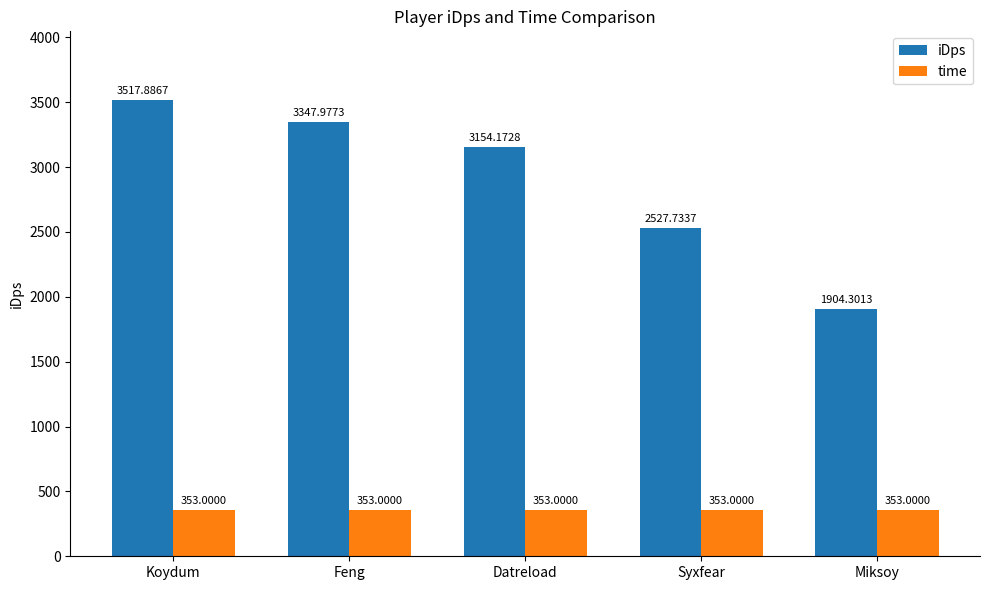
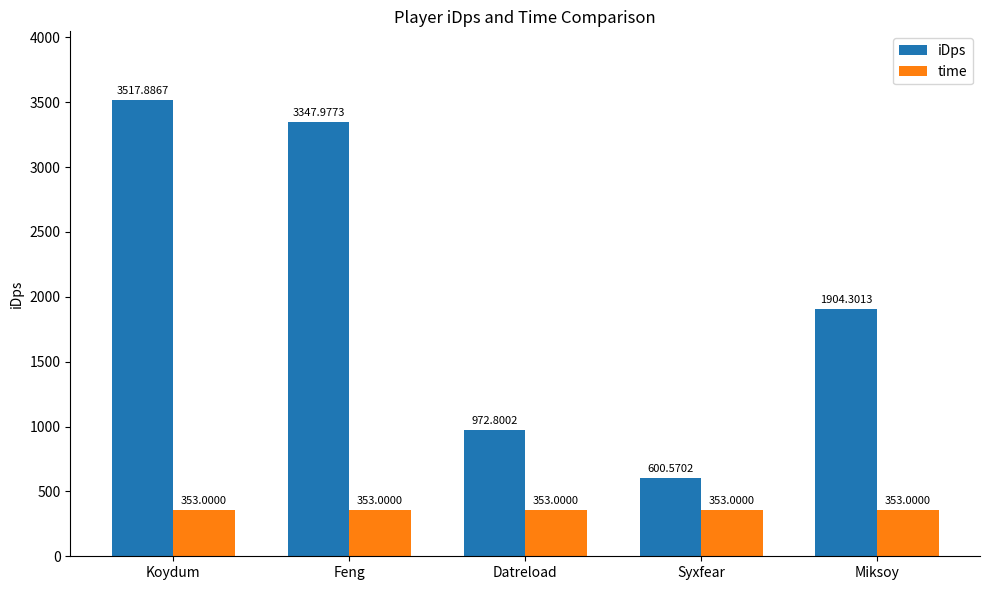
iDps, Datreload: 3154.1728 -> 972.8002
iDps, Syxfear: 2527.7337 -> 600.5702
